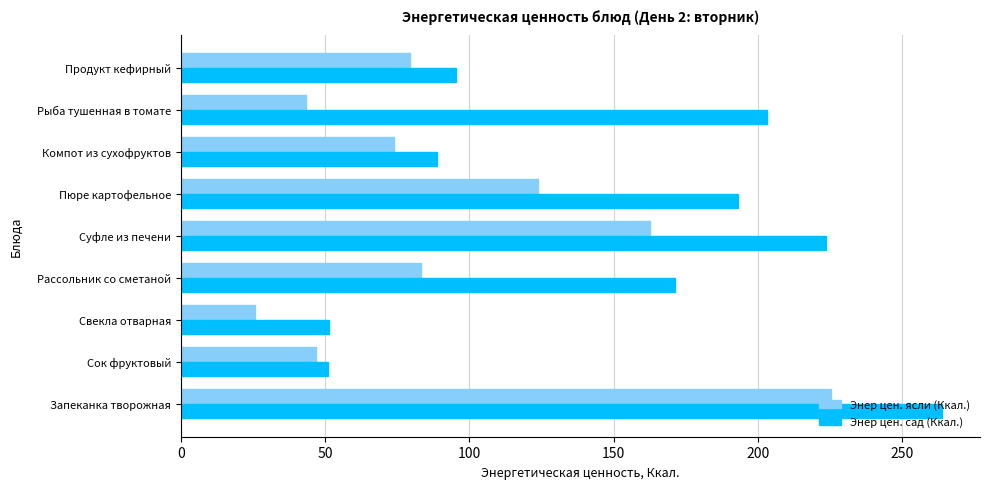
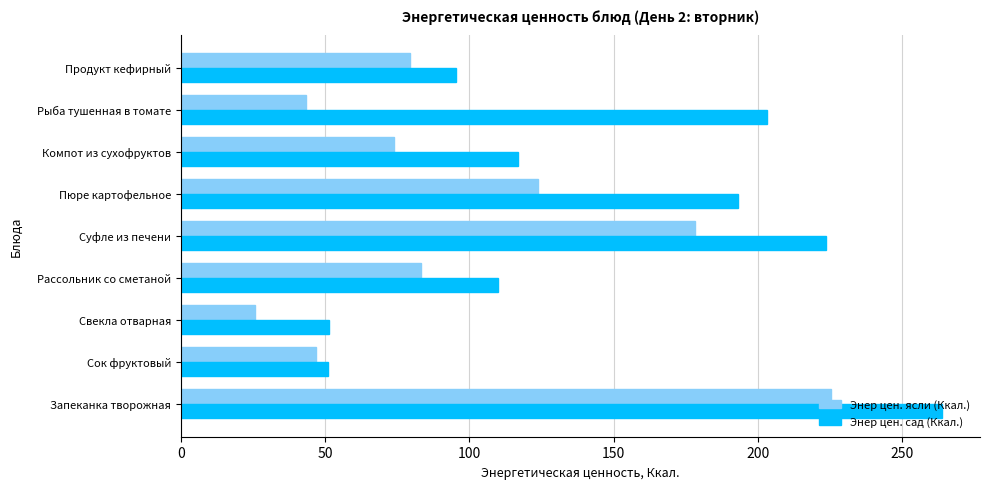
Энер цен. сад (Ккал.), Компот из сухофруктов: 89 -> 117
Энер цен. ясли (Ккал.), Суфле из печени: 163 -> 178
Энер цен. сад (Ккал.), Рассольник со сметаной: 171 -> 110
